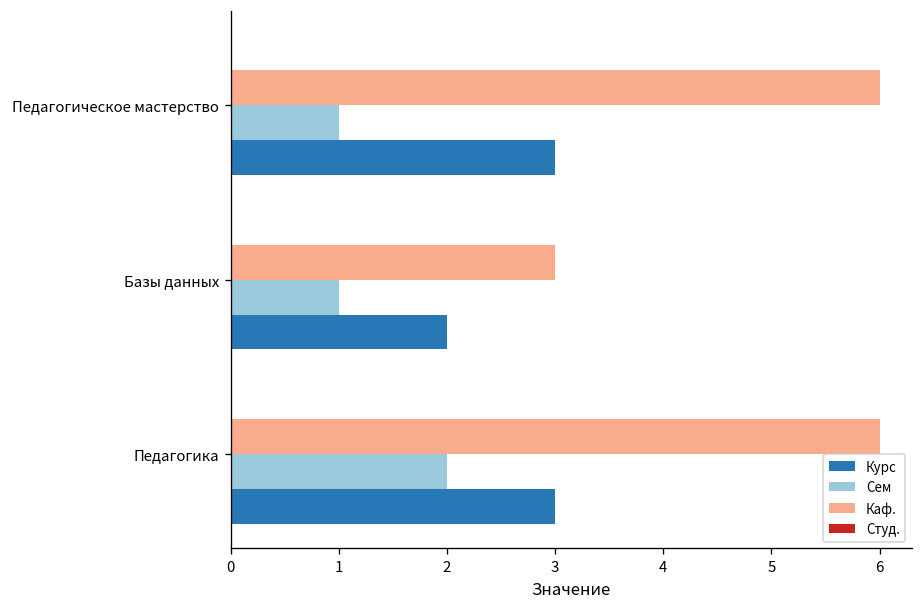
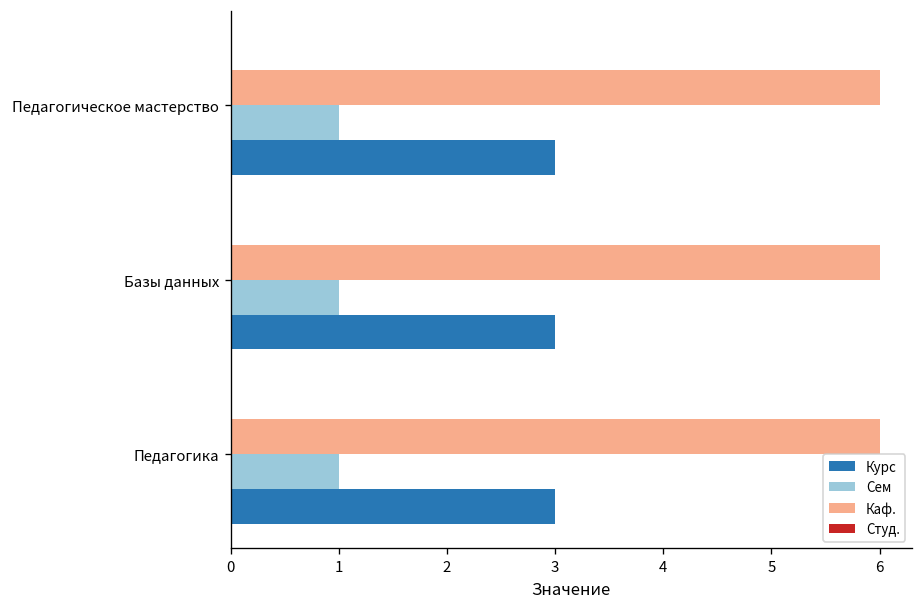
Каф., Базы данных: 3 -> 6
Курс, Базы данных: 2 -> 3
Сем, Педагогика: 2 -> 1
